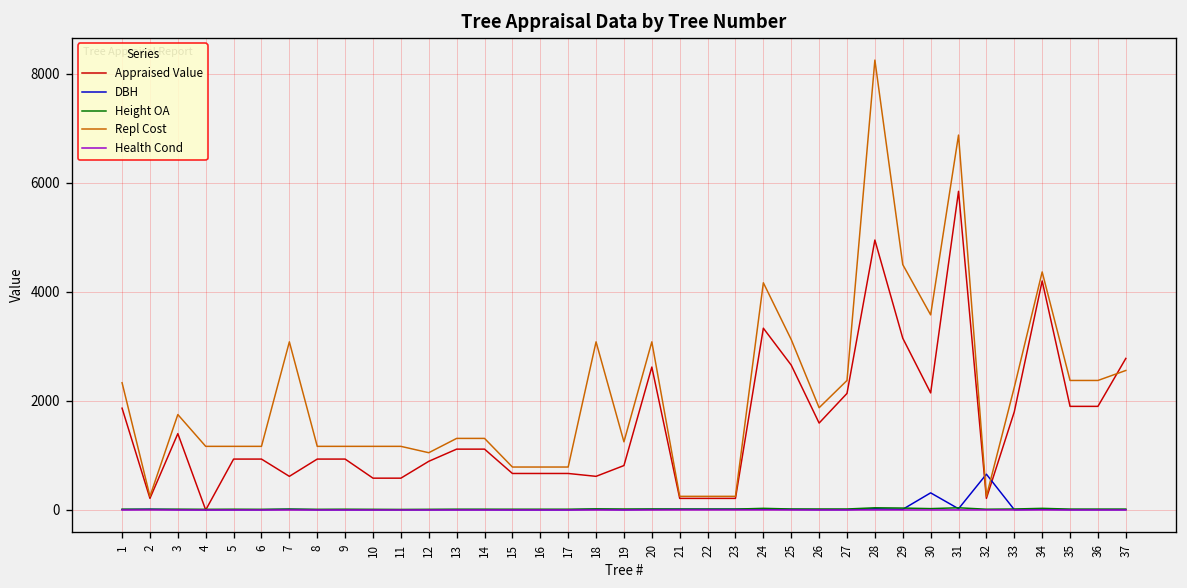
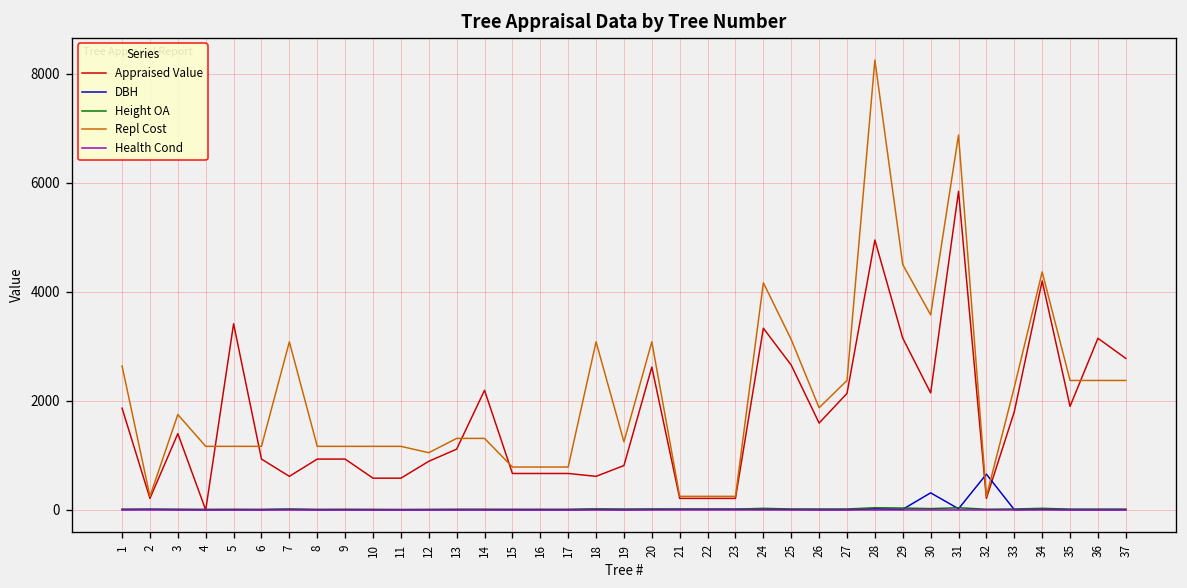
Repl Cost, 1: 2300 -> 2600
Appraised Value, 5: 900 -> 3400
Appraised Value, 14: 1100 -> 2200
Appraised Value, 36: 1900 -> 3100
Repl Cost, 37: 2600 -> 2400
